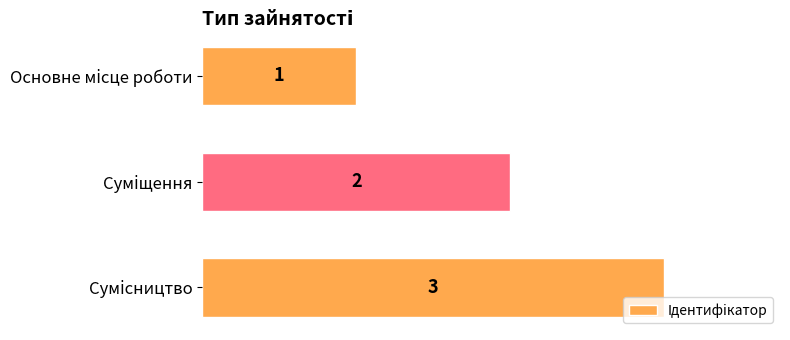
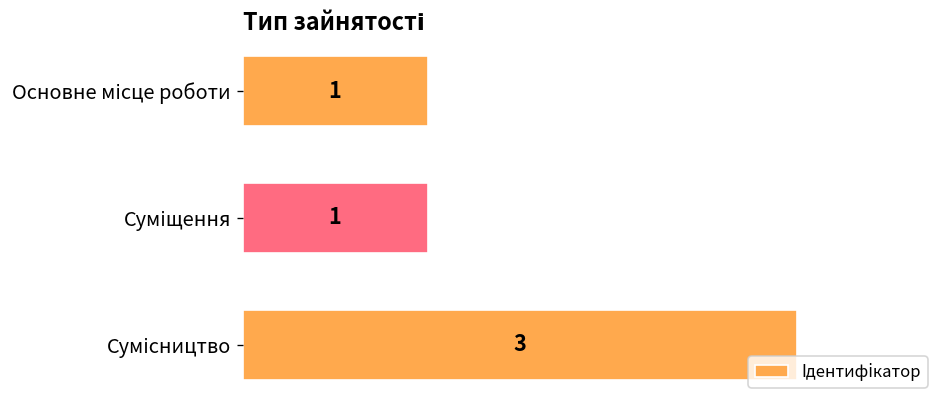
Суміщення: 2 -> 1
